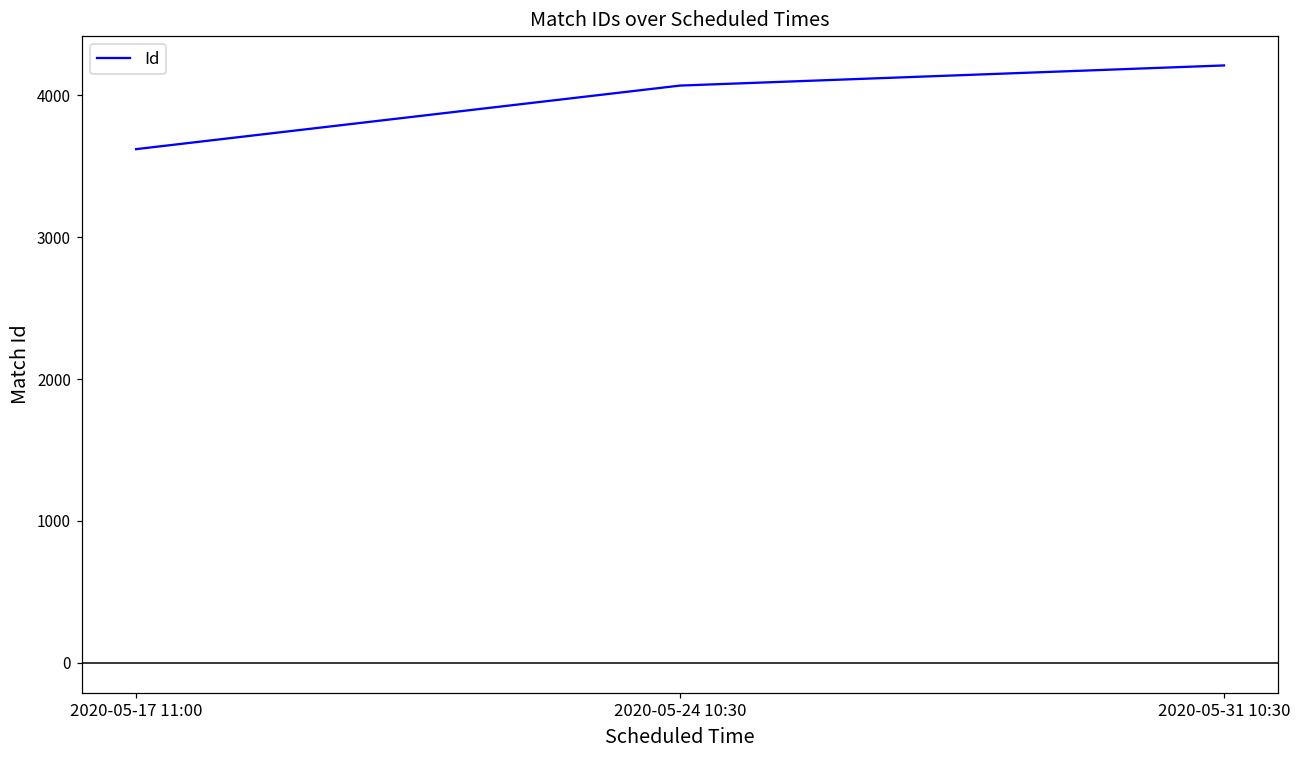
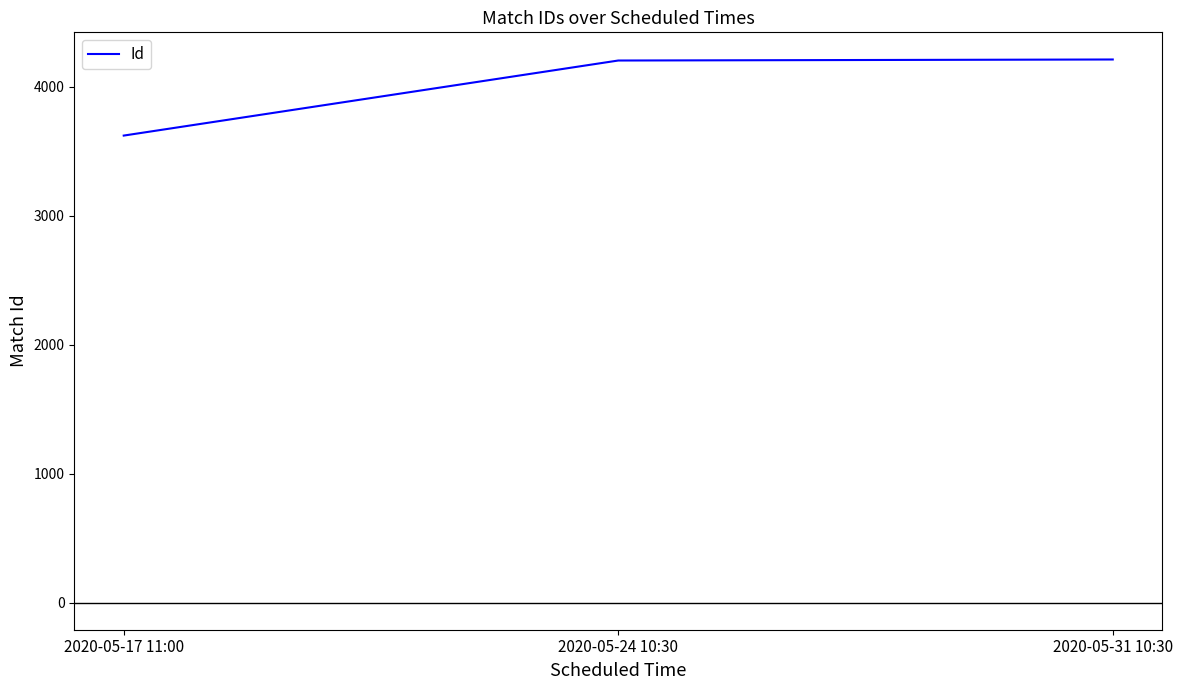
2020-05-24 10:30: 4070 -> 4200
